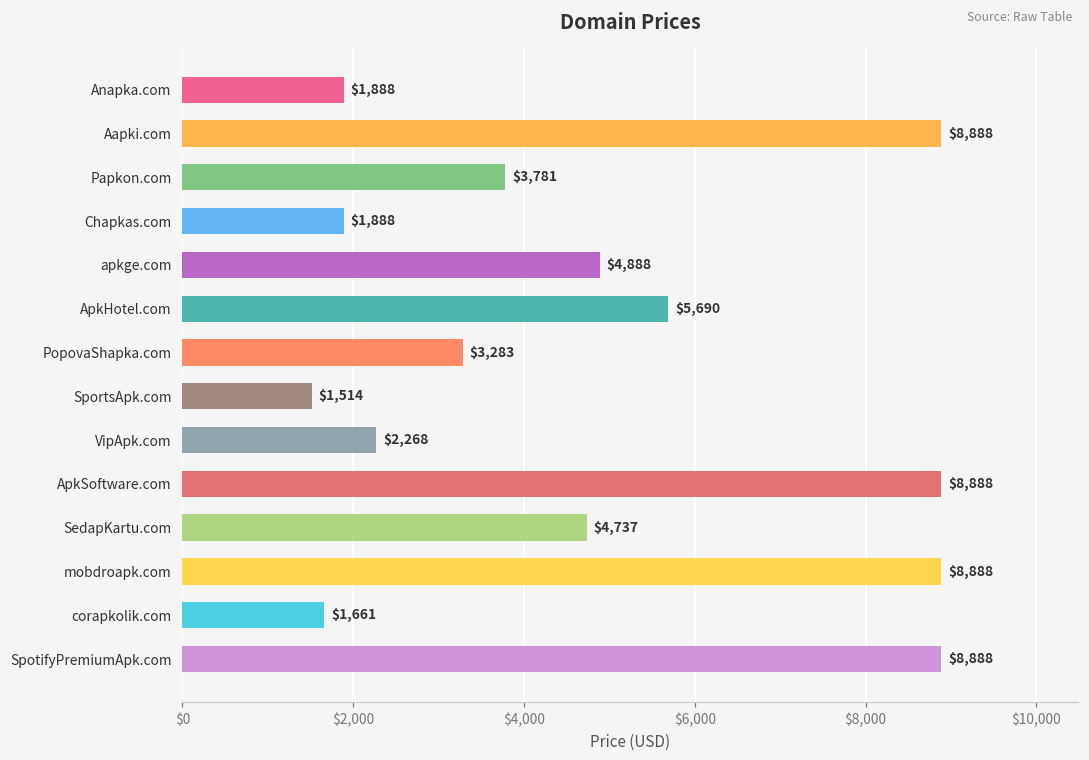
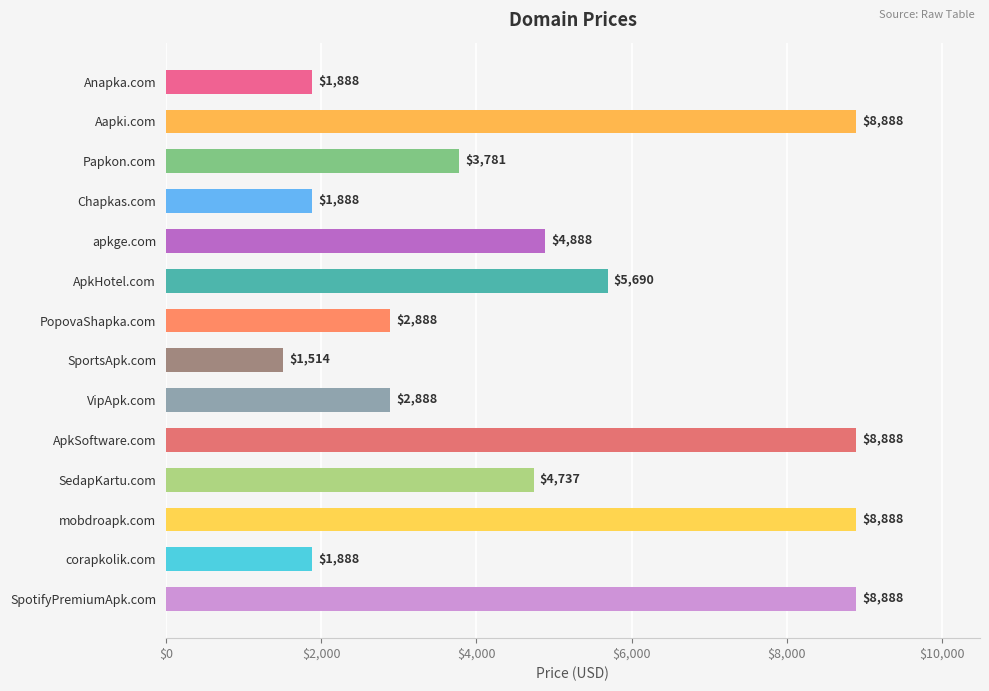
PopovaShapka.com: $3,283 -> $2,888
VipApk.com: $2,268 -> $2,888
corapkolik.com: $1,661 -> $1,888
